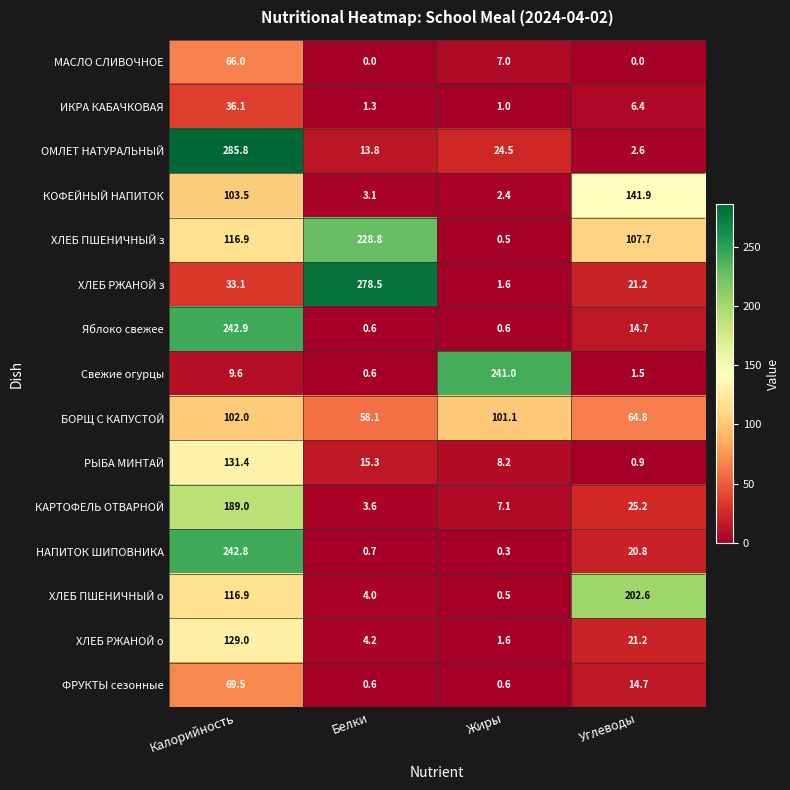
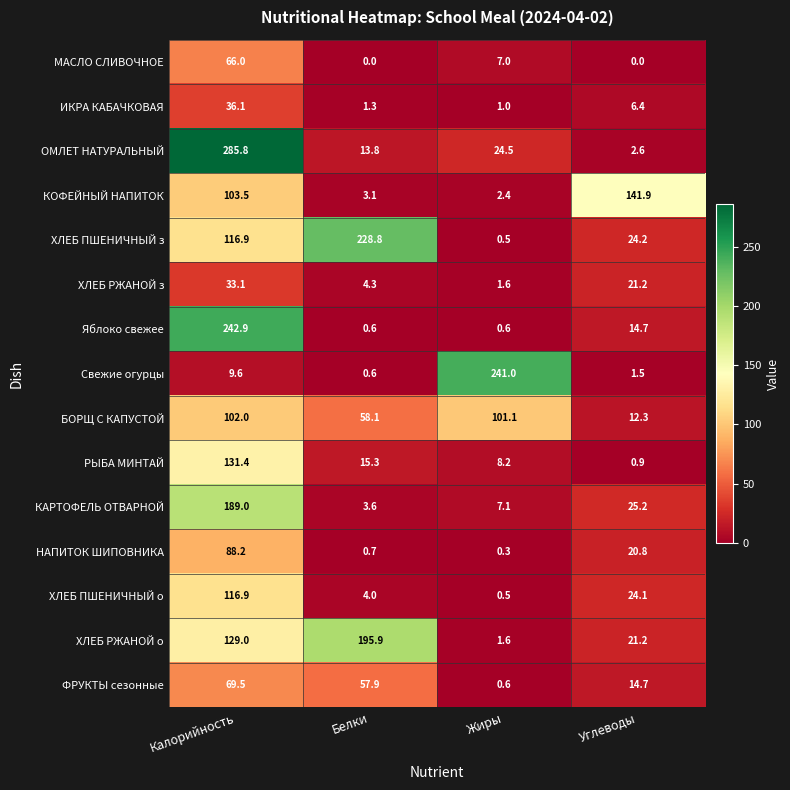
ХЛЕБ ПШЕНИЧНЫЙ з, Углеводы: 107.7 -> 24.2
ХЛЕБ РЖАНОЙ з, Белки: 278.5 -> 4.3
БОРЩ С КАПУСТОЙ, Углеводы: 64.8 -> 12.3
НАПИТОК ШИПОВНИКА, Калорийность: 242.8 -> 88.2
ХЛЕБ ПШЕНИЧНЫЙ о, Углеводы: 202.6 -> 24.1
ХЛЕБ РЖАНОЙ о, Белки: 4.2 -> 195.9
ФРУКТЫ сезонные, Белки: 0.6 -> 57.9
